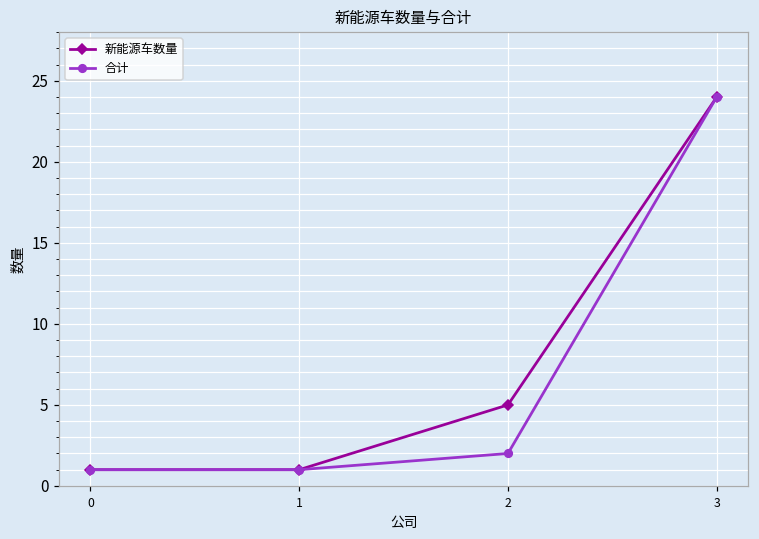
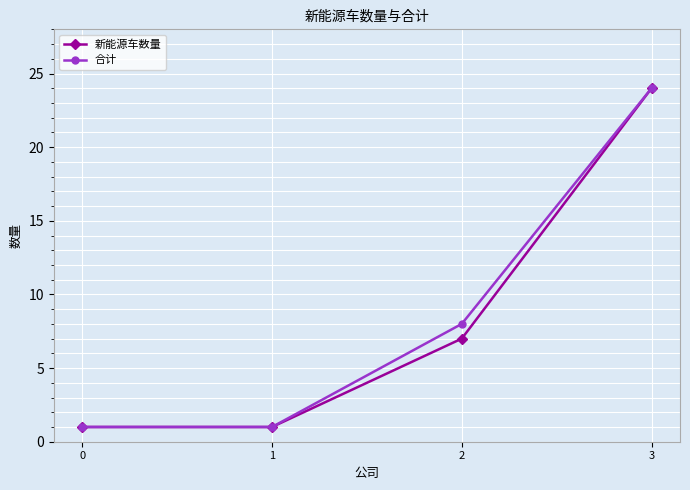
新能源车数量, 2: 5 -> 7
合计, 2: 2 -> 8
